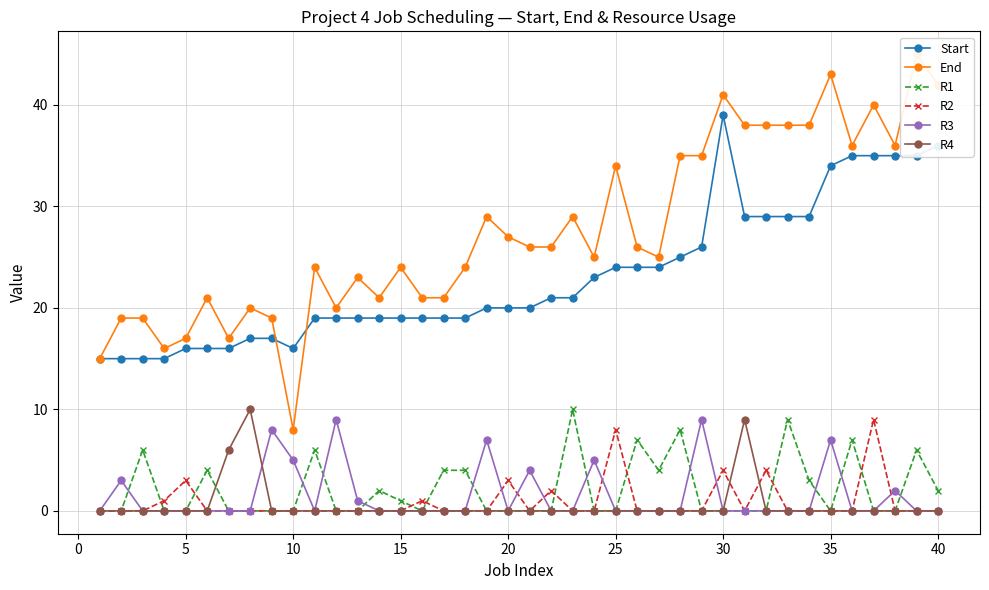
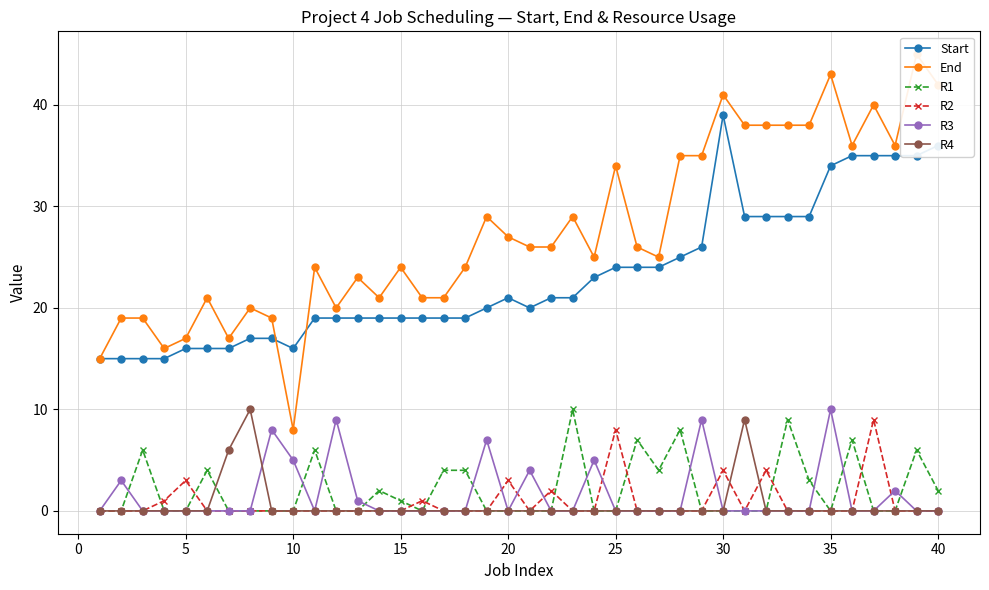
Start, 20: 20 -> 21
R3, 35: 7 -> 10
